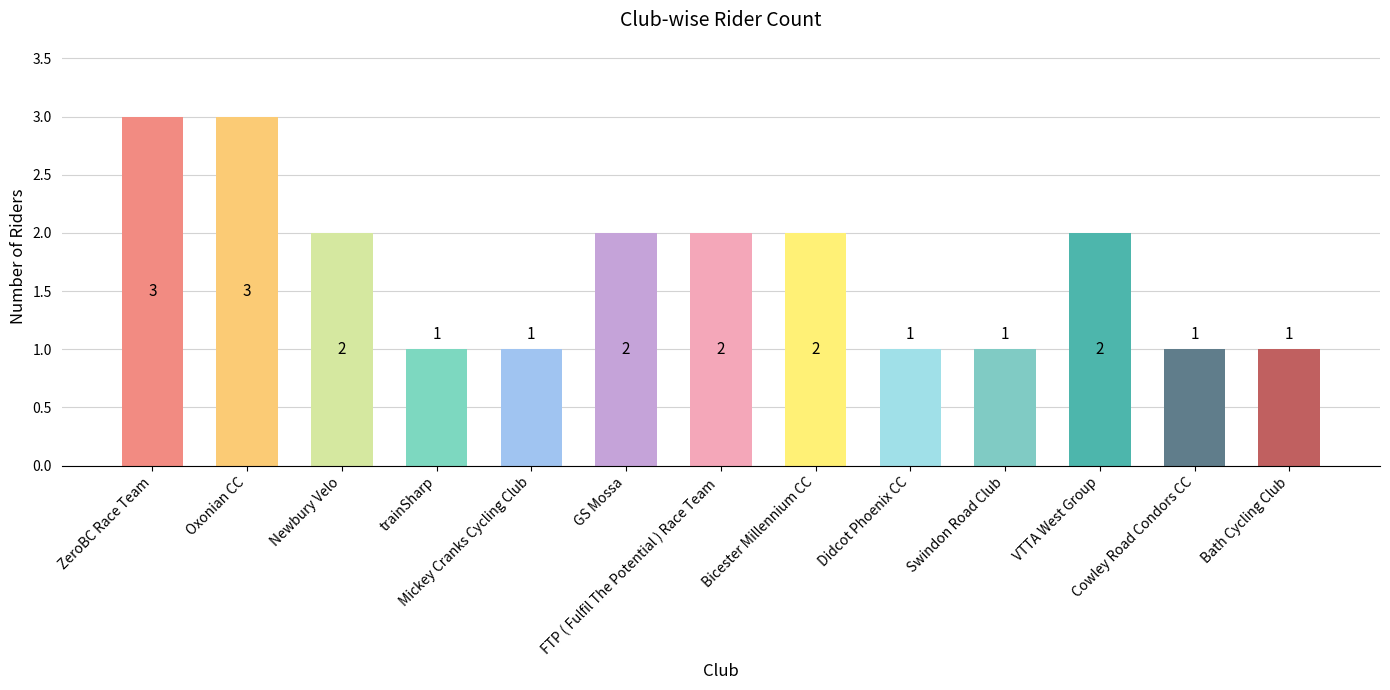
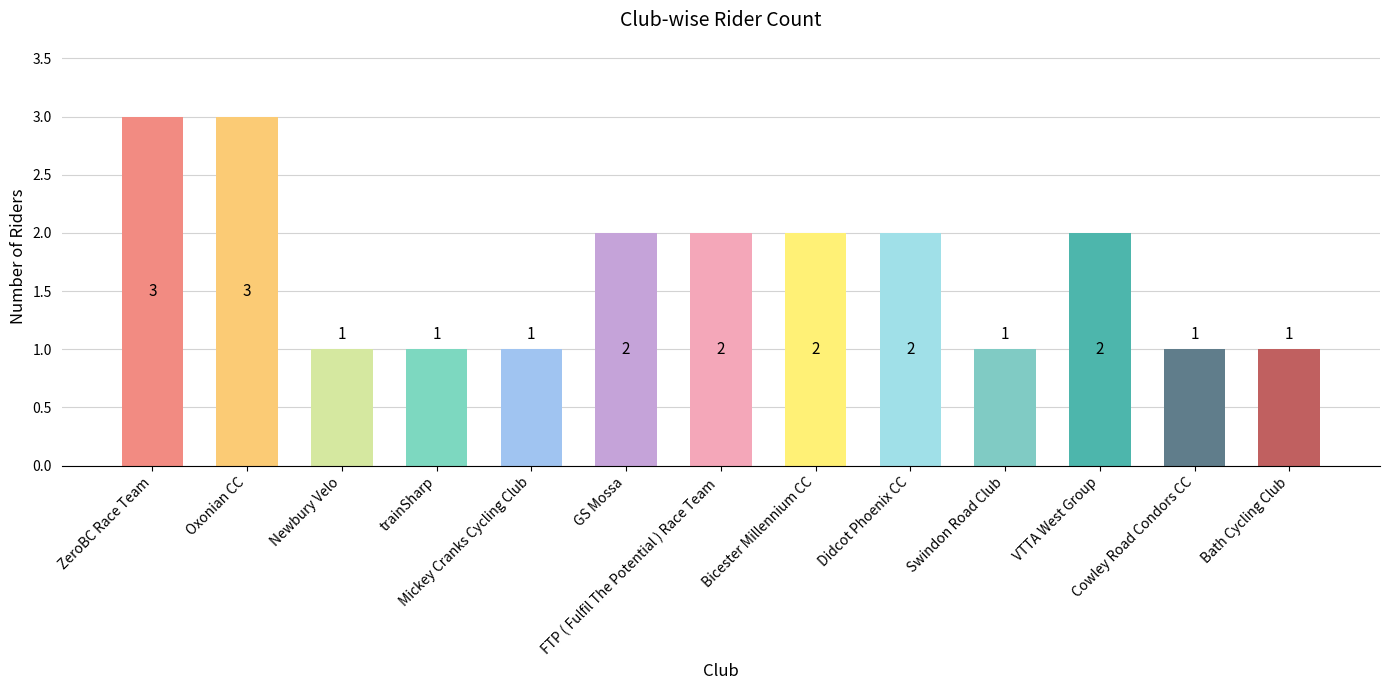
Newbury Velo: 2 -> 1
Didcot Phoenix CC: 1 -> 2
